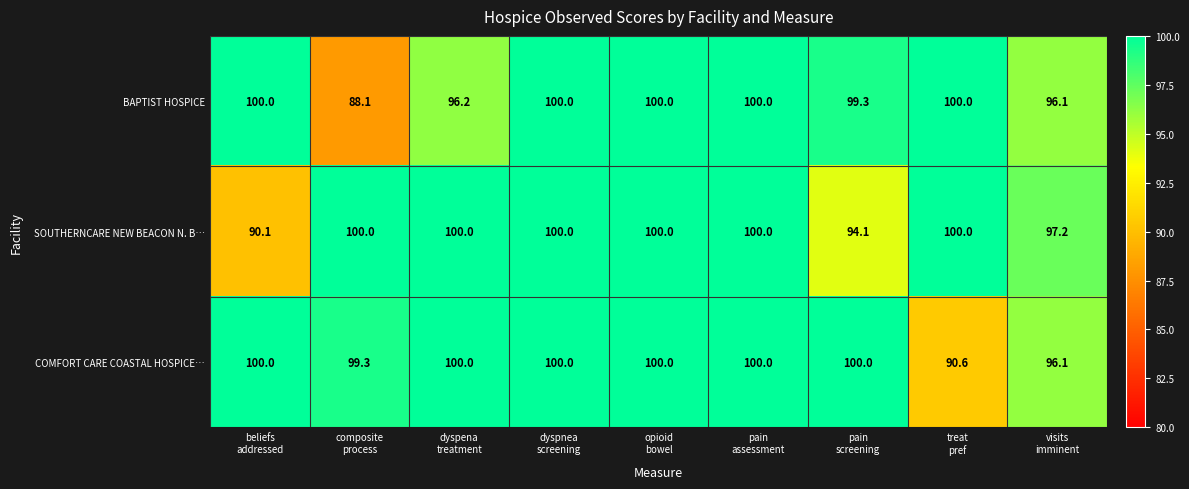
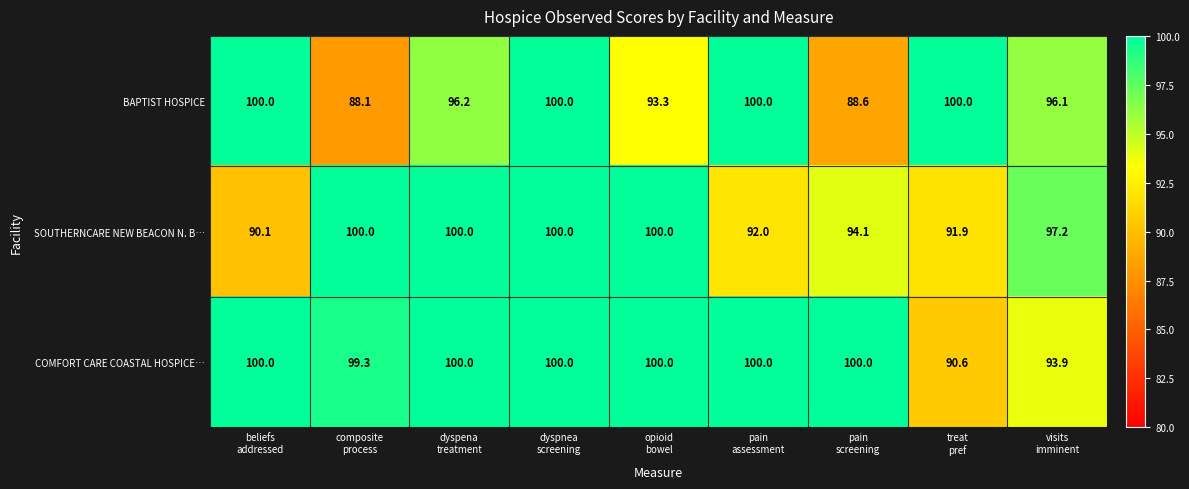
BAPTIST HOSPICE, opioid bowel: 100.0 -> 93.3
BAPTIST HOSPICE, pain screening: 99.3 -> 88.6
SOUTHERNCARE NEW BEACON N. B…, pain assessment: 100.0 -> 92.0
SOUTHERNCARE NEW BEACON N. B…, treat pref: 100.0 -> 91.9
COMFORT CARE COASTAL HOSPICE…, visits imminent: 96.1 -> 93.9
